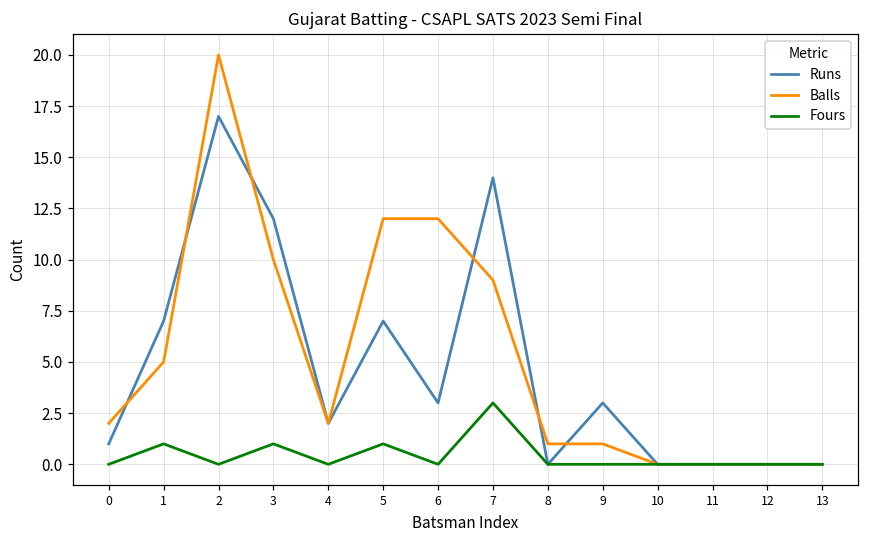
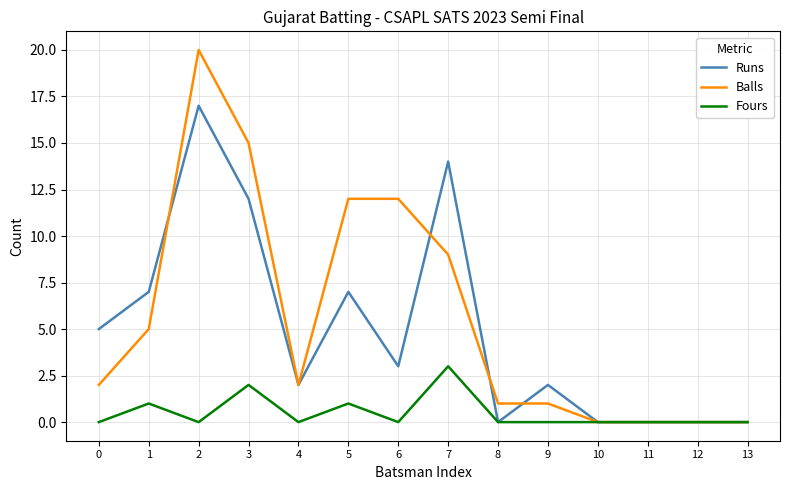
Runs, 0: 1 -> 5
Balls, 3: 10 -> 15
Fours, 3: 1 -> 2
Runs, 9: 3 -> 2
